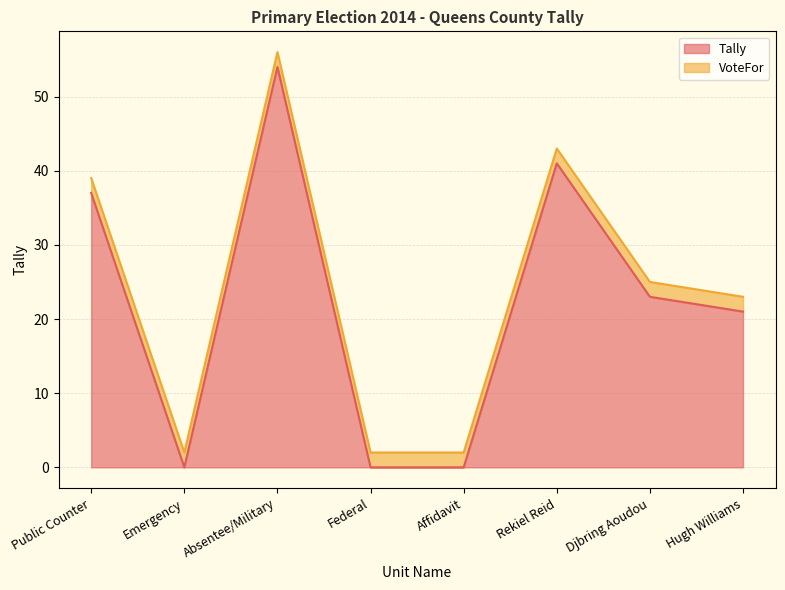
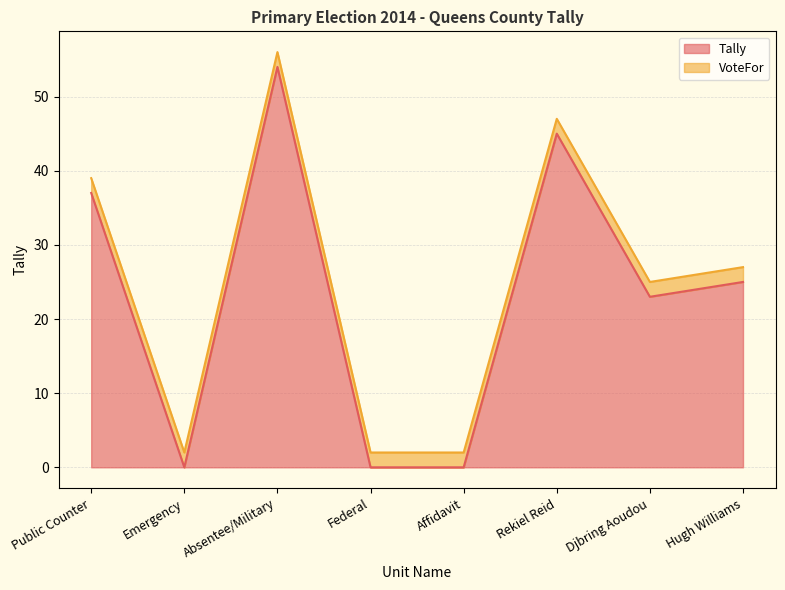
Tally, Rekiel Reid: 41 -> 45
Tally, Hugh Williams: 21 -> 25
